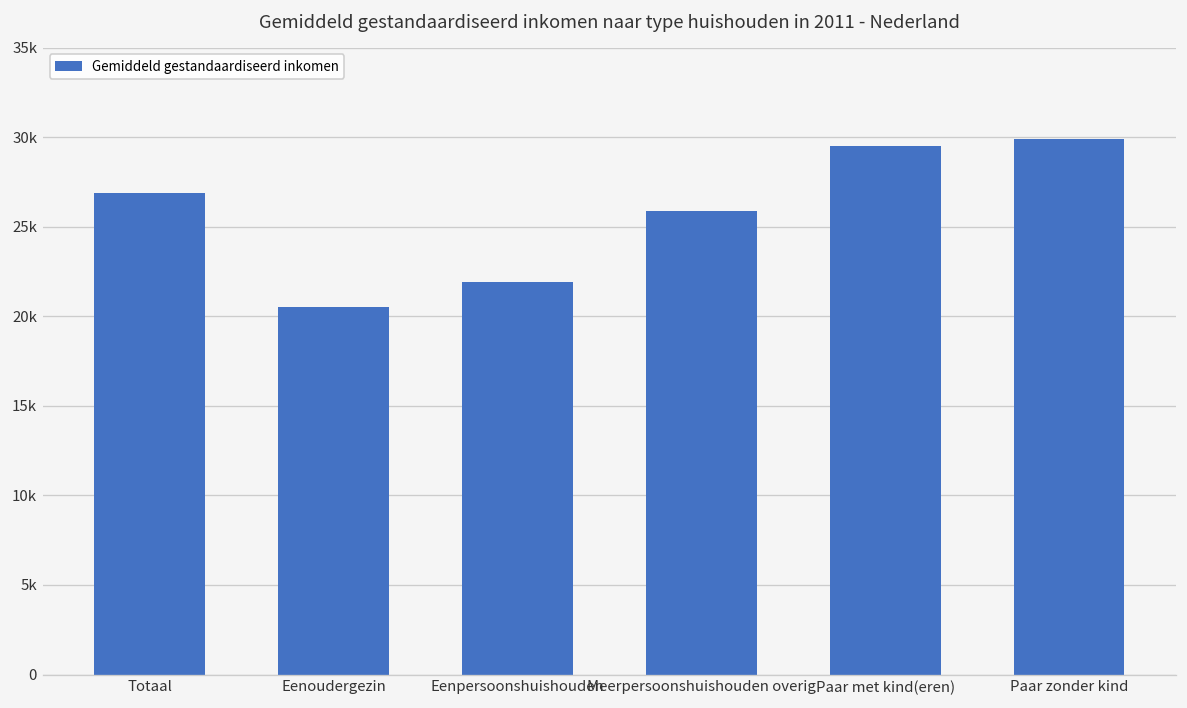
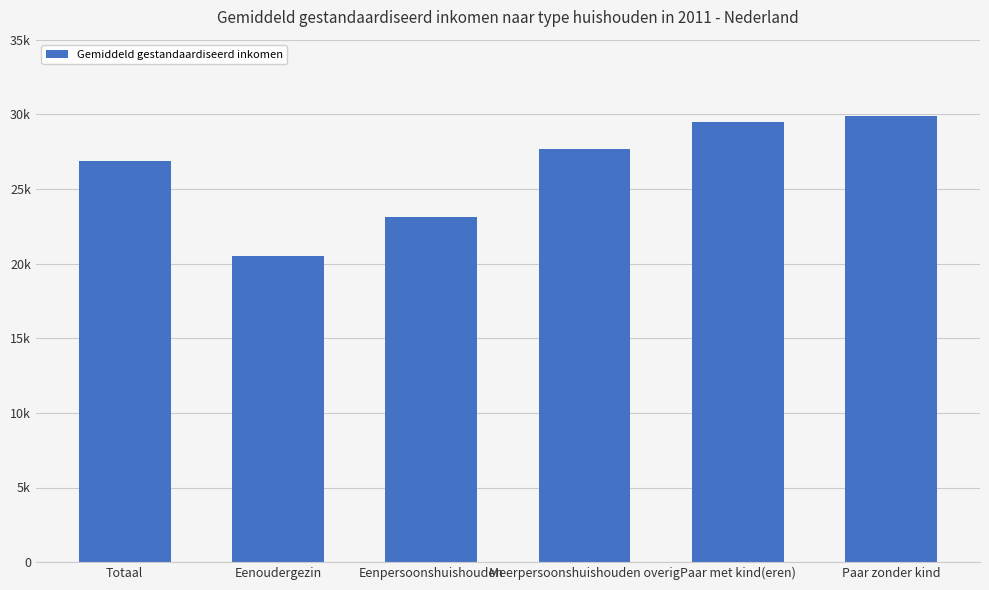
Eenpersoonshuishouden: 21900 -> 23100
Meerpersoonshuishouden overig: 25900 -> 27700
